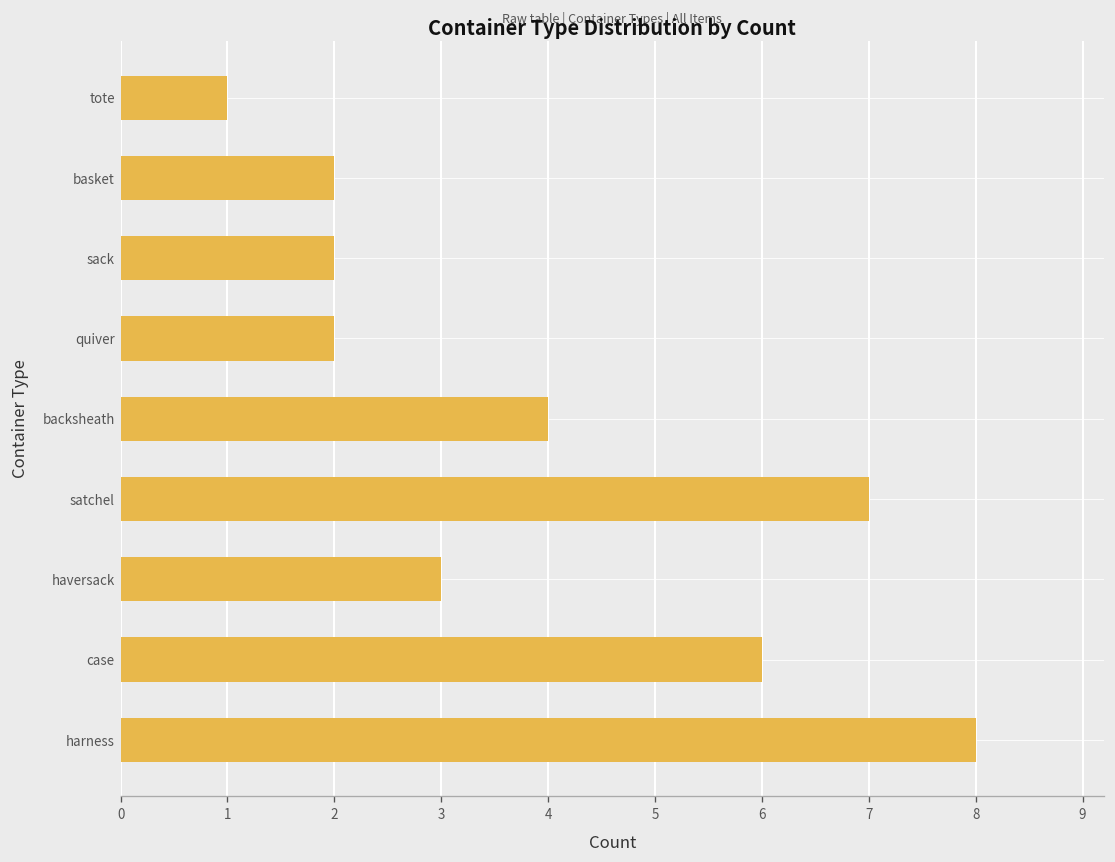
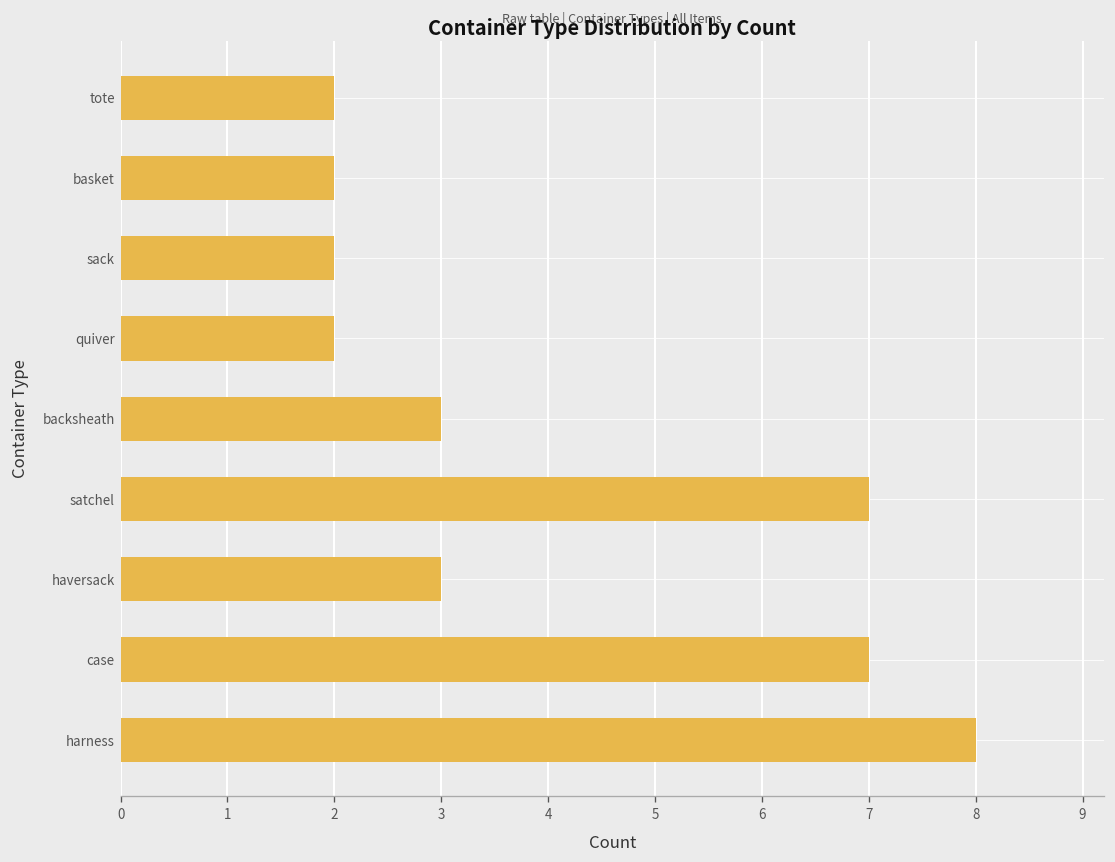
tote: 1 -> 2
backsheath: 4 -> 3
case: 6 -> 7
